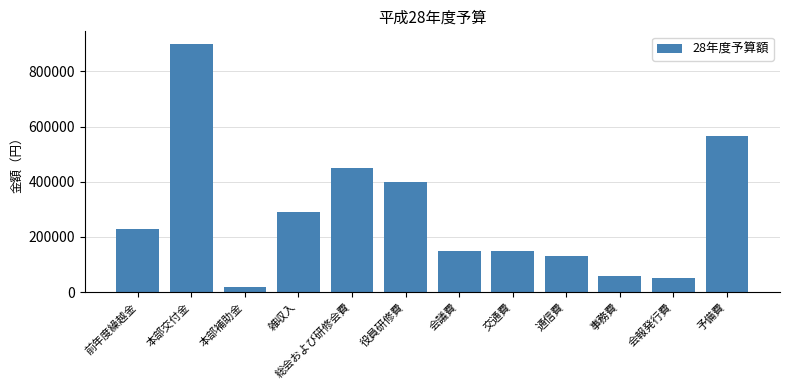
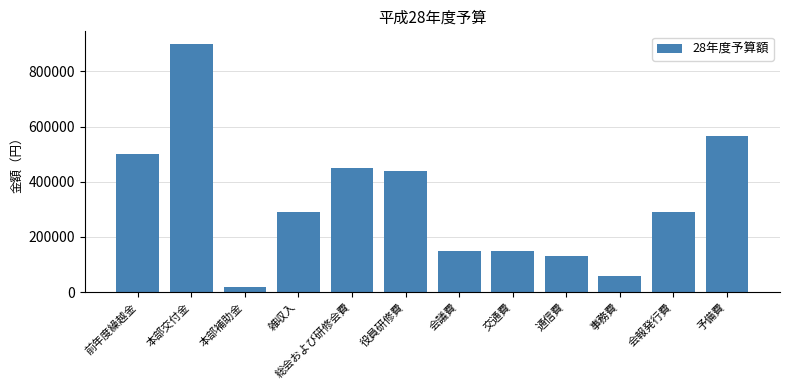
前年度繰越金: 230000 -> 500000
役員研修費: 400000 -> 440000
会報発行費: 50000 -> 290000
